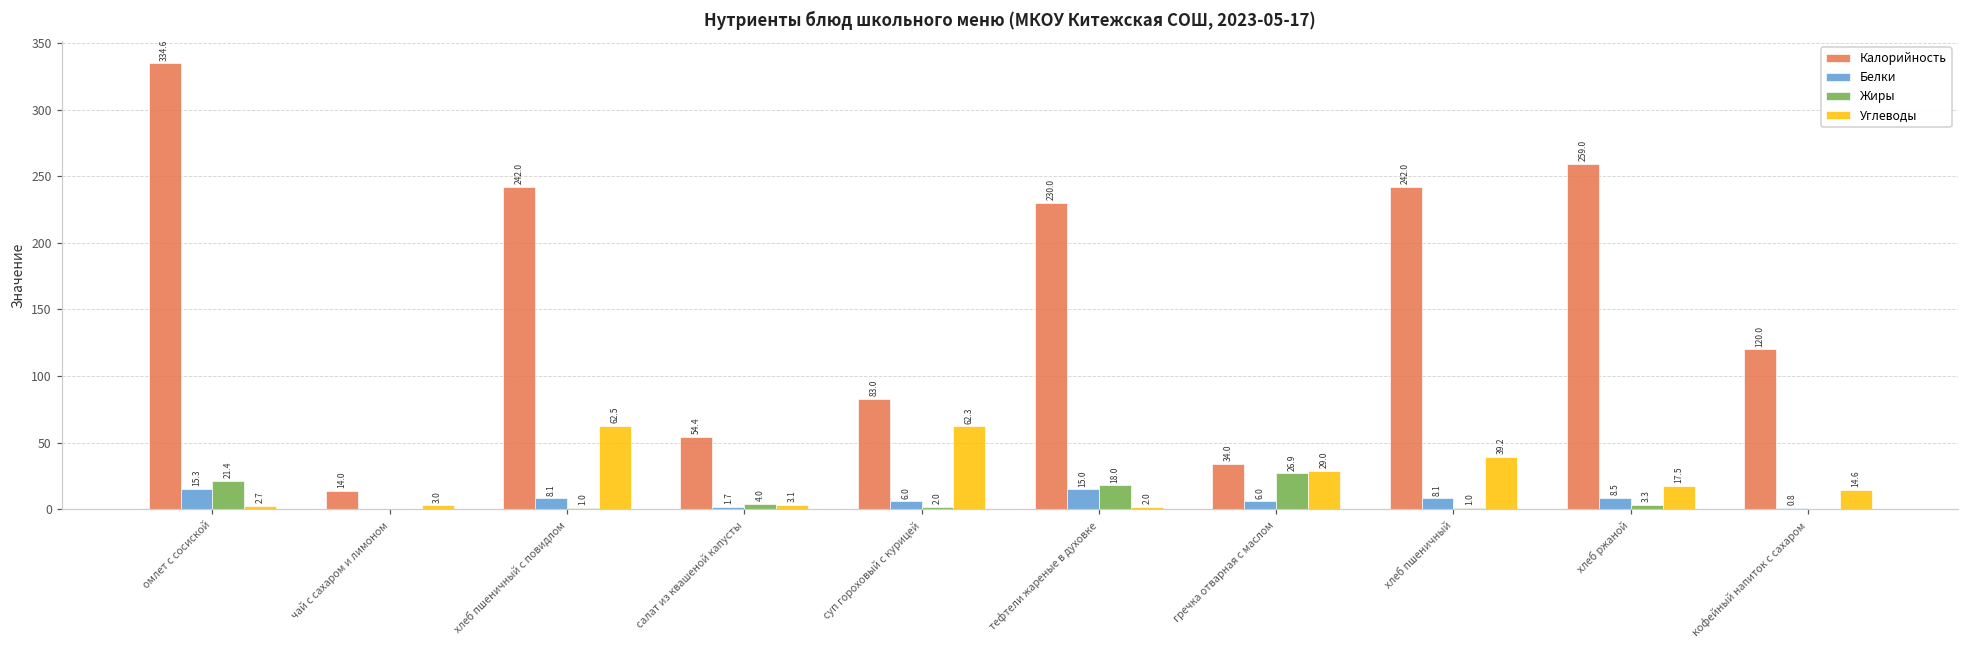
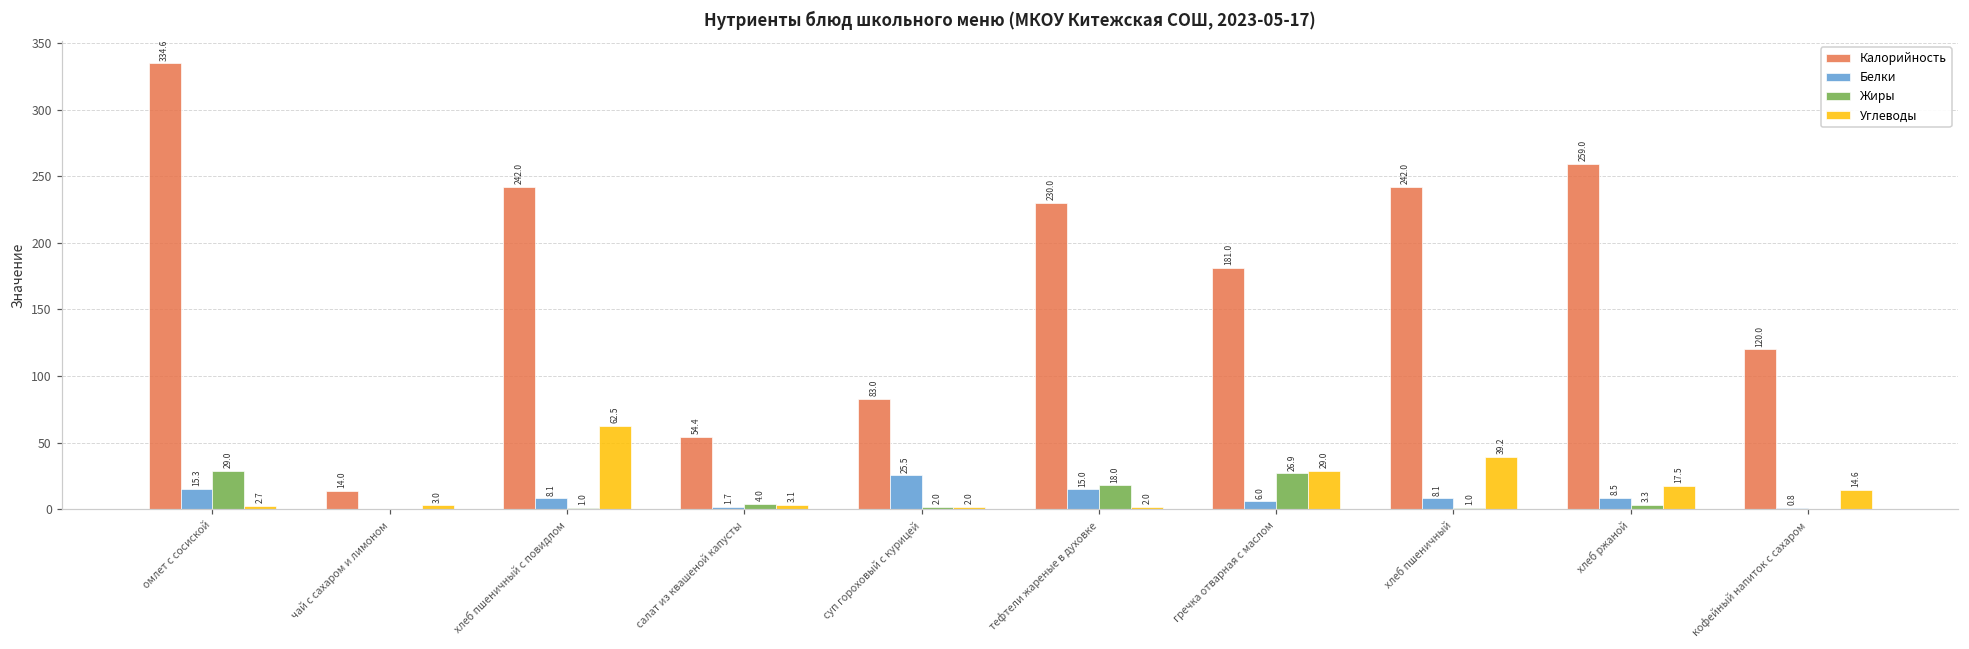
Жиры, омлет с сосиской: 21.4 -> 29.0
Белки, суп гороховый с курицей: 6.0 -> 25.5
Углеводы, суп гороховый с курицей: 62.3 -> 2.0
Калорийность, гречка отварная с маслом: 34.0 -> 181.0
